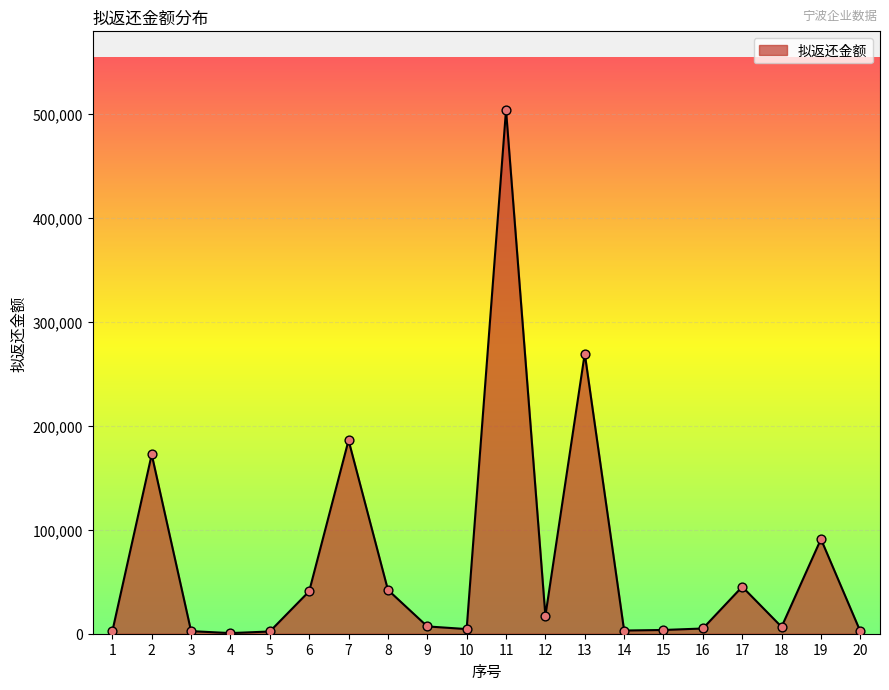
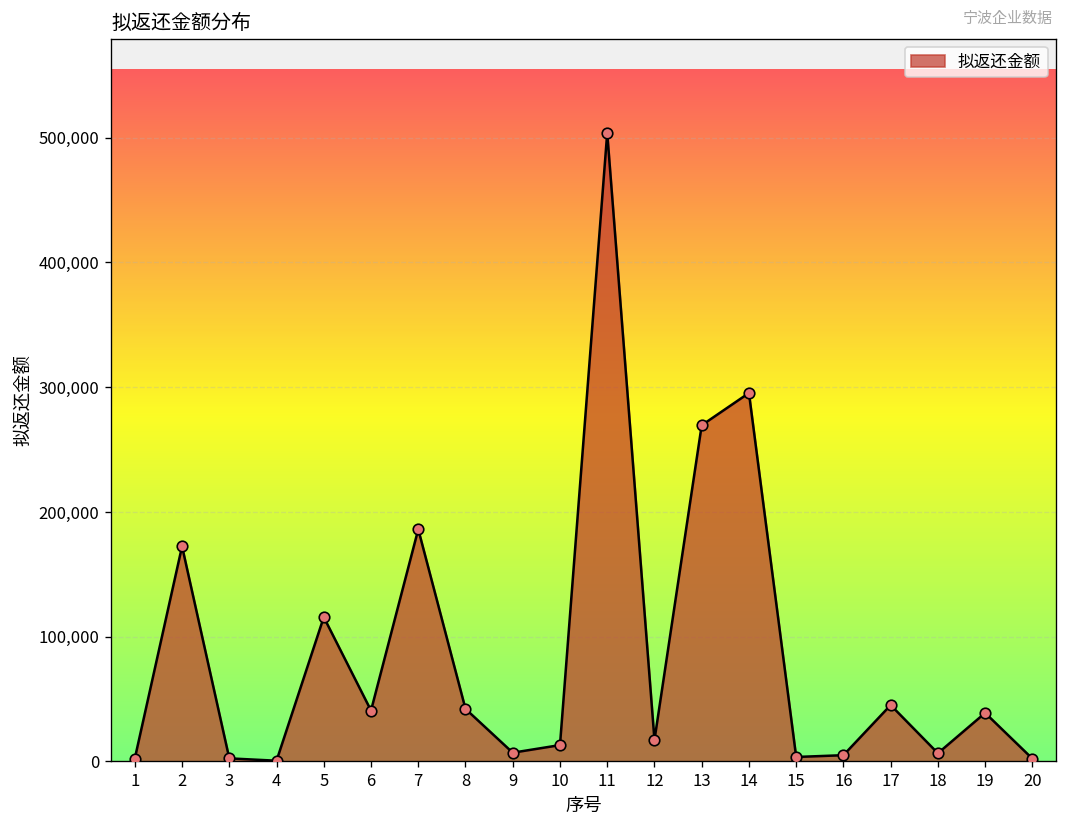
5: 2,000 -> 116,000
10: 4,000 -> 13,000
14: 3,000 -> 295,000
19: 91,000 -> 39,000
